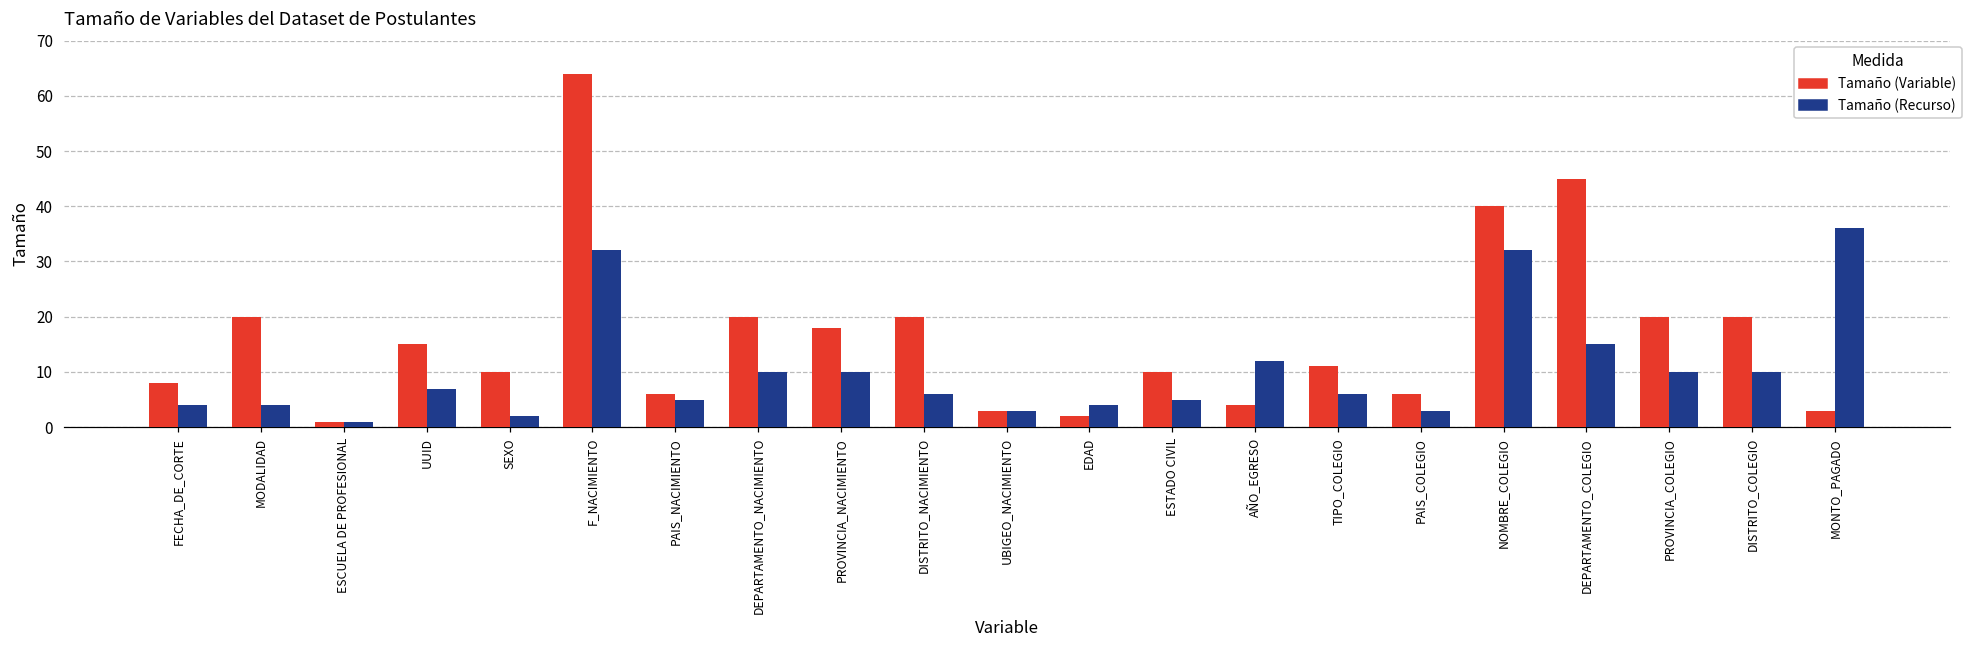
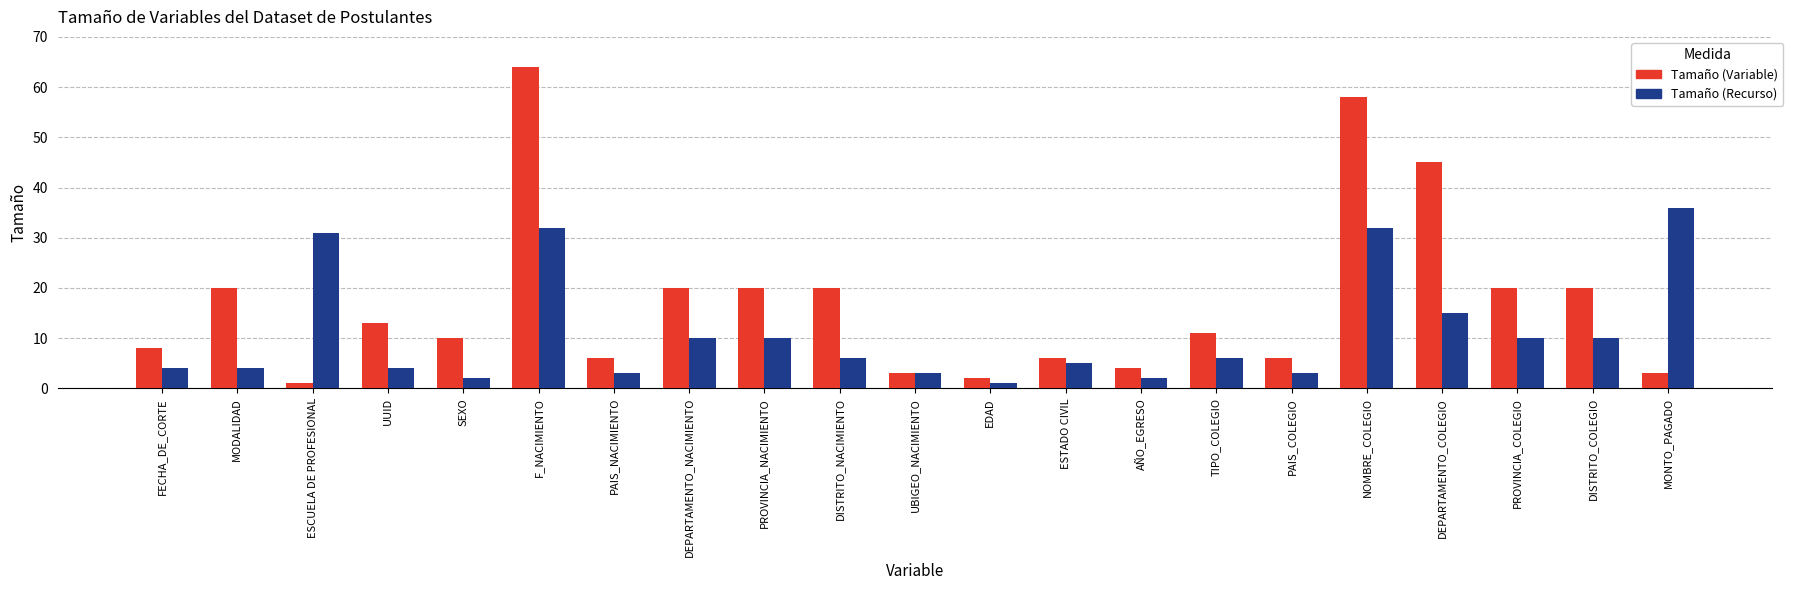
Tamaño (Recurso), ESCUELA DE PROFESIONAL: 1 -> 31
Tamaño (Variable), UUID: 15 -> 13
Tamaño (Recurso), UUID: 7 -> 4
Tamaño (Recurso), PAIS_NACIMIENTO: 5 -> 3
Tamaño (Variable), PROVINCIA_NACIMIENTO: 18 -> 20
Tamaño (Recurso), EDAD: 4 -> 1
Tamaño (Variable), ESTADO CIVIL: 10 -> 6
Tamaño (Recurso), AÑO_EGRESO: 12 -> 2
Tamaño (Variable), NOMBRE_COLEGIO: 40 -> 58
